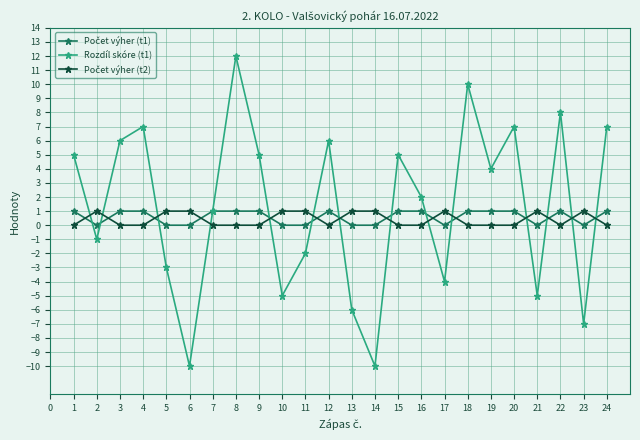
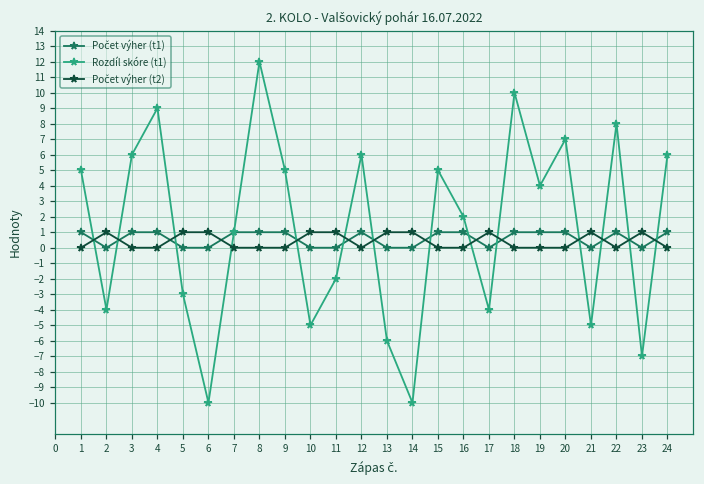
Rozdíl skóre (t1), 2: -1 -> -4
Rozdíl skóre (t1), 4: 7 -> 9
Rozdíl skóre (t1), 24: 7 -> 6
